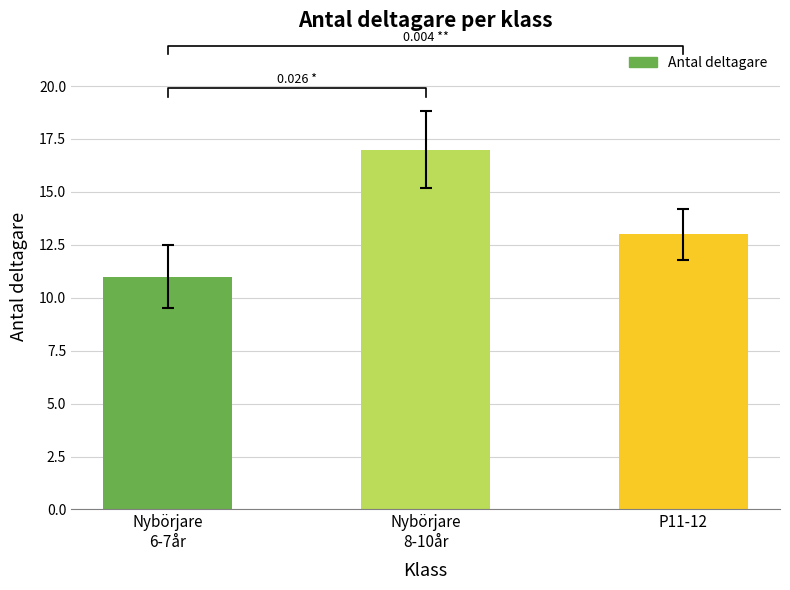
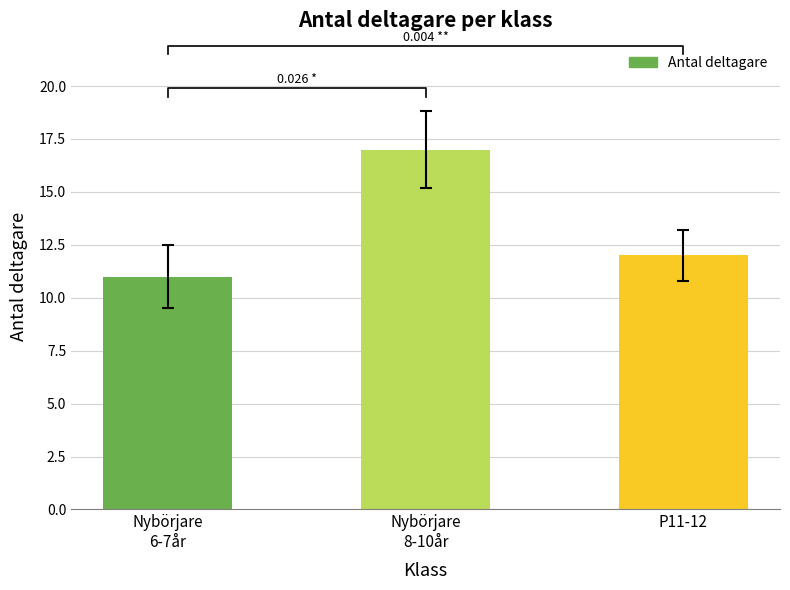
Antal deltagare, P11-12: 13 -> 12
